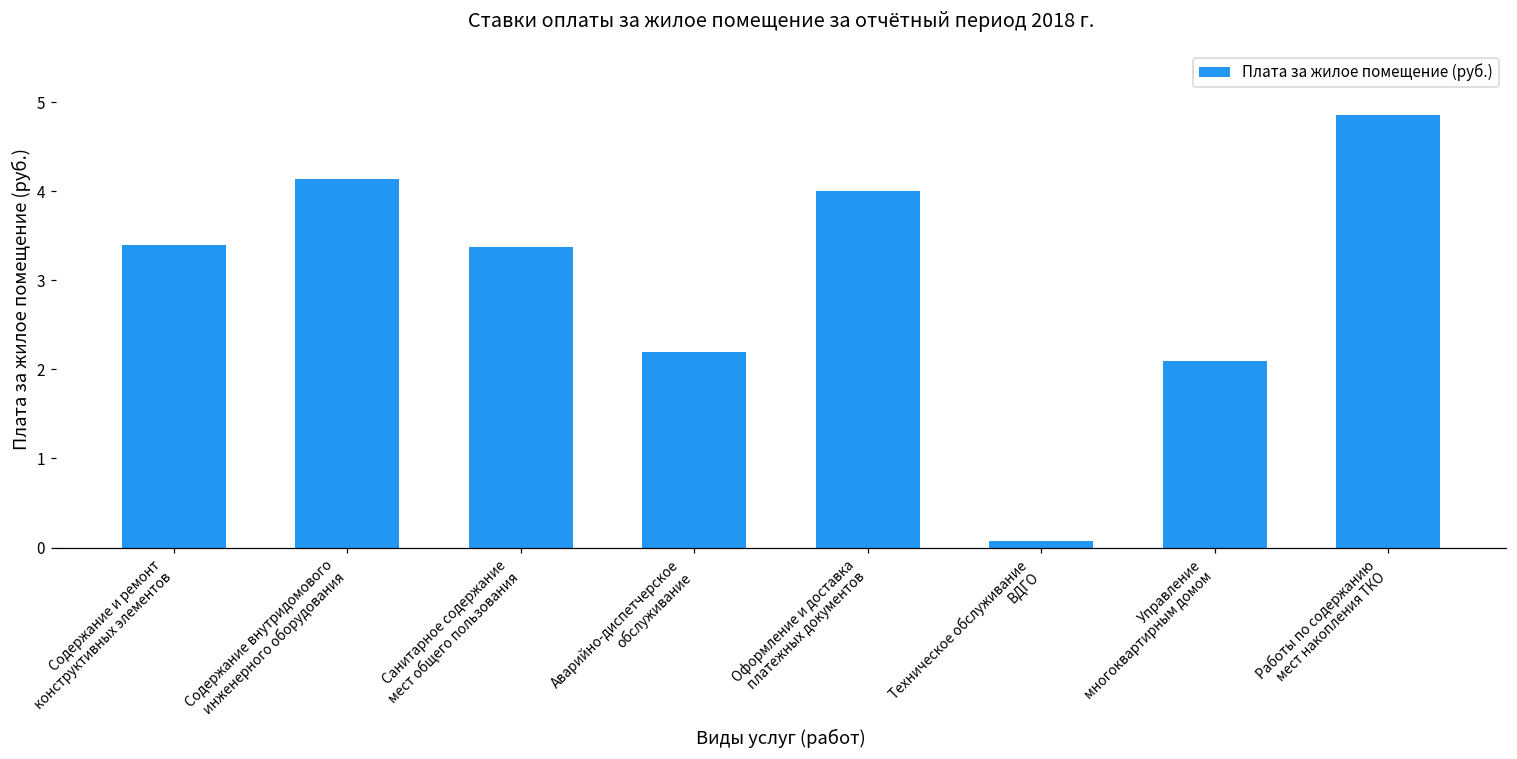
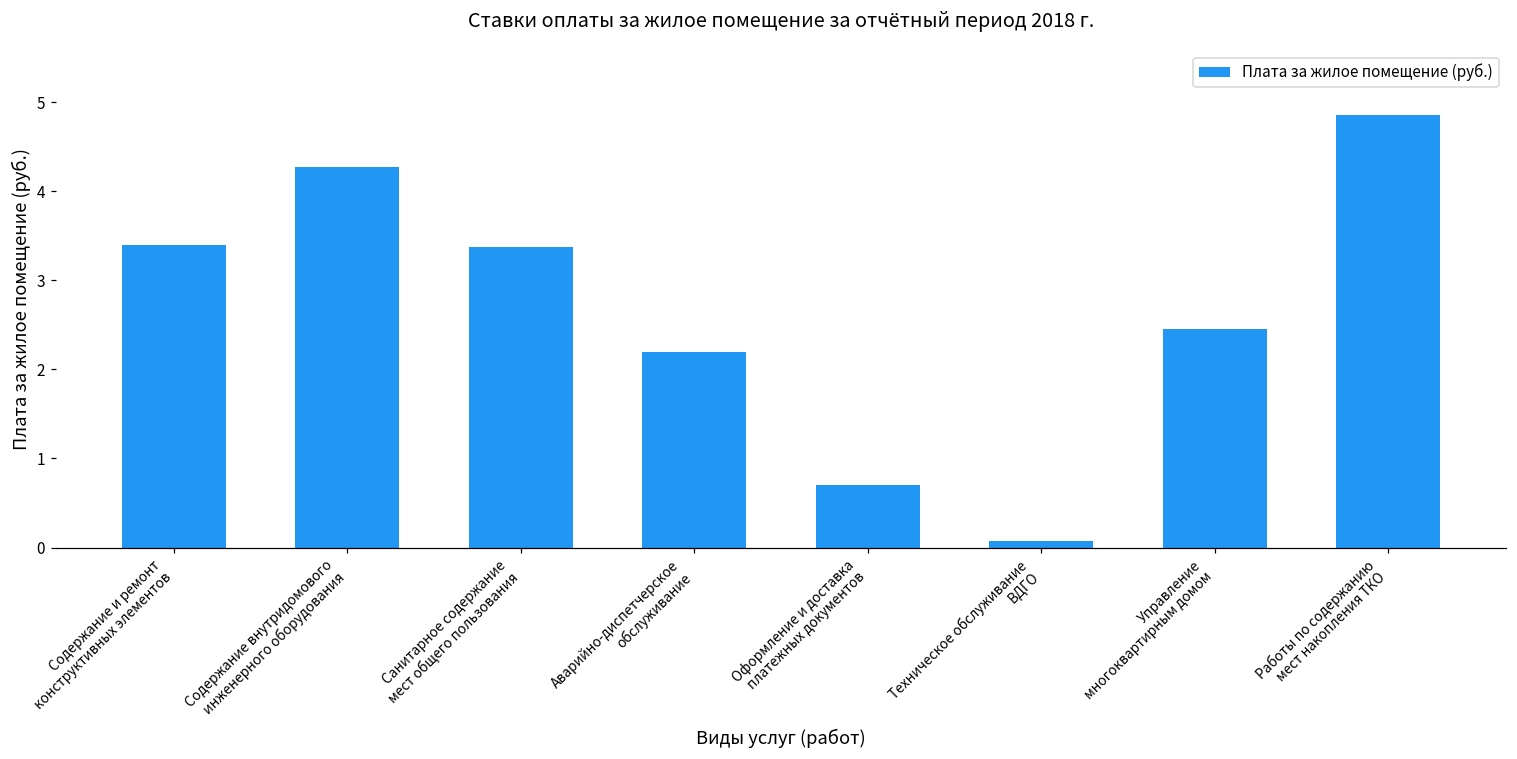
Содержание внутридомового инженерного оборудования: 4.1 -> 4.3
Оформление и доставка платежных документов: 4.0 -> 0.7
Управление многоквартирным домом: 2.1 -> 2.5
